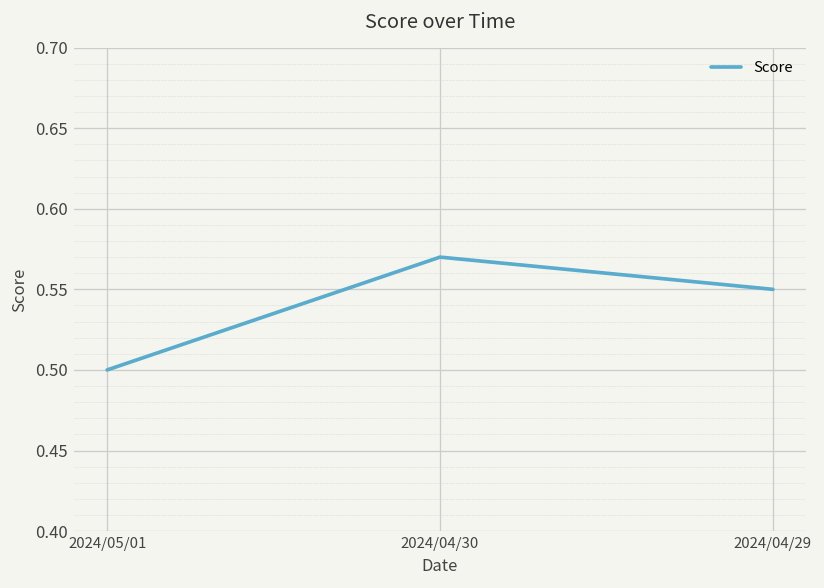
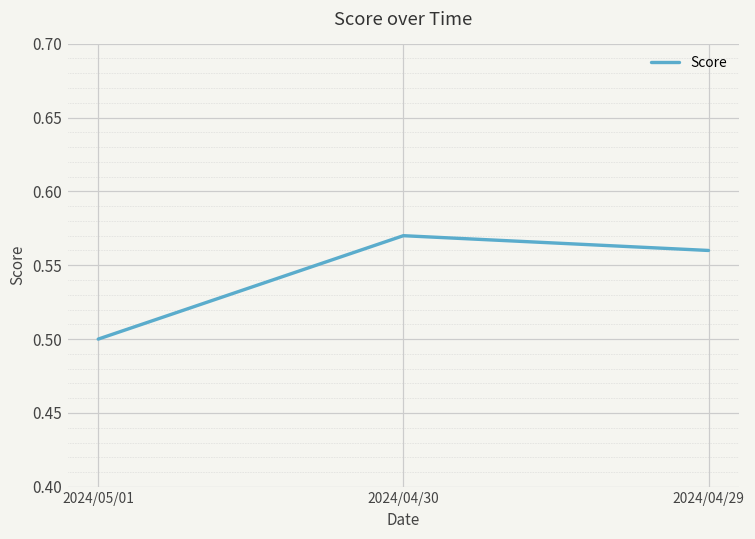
2024/04/29: 0.55 -> 0.56
